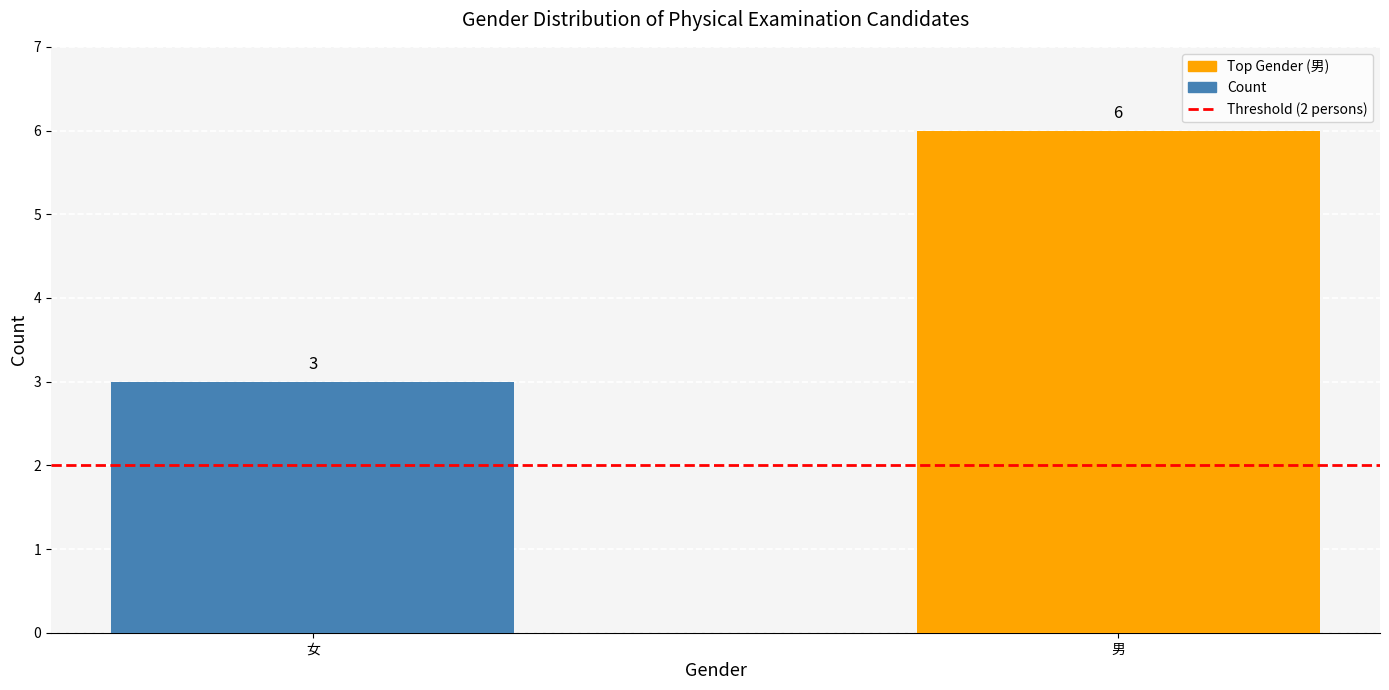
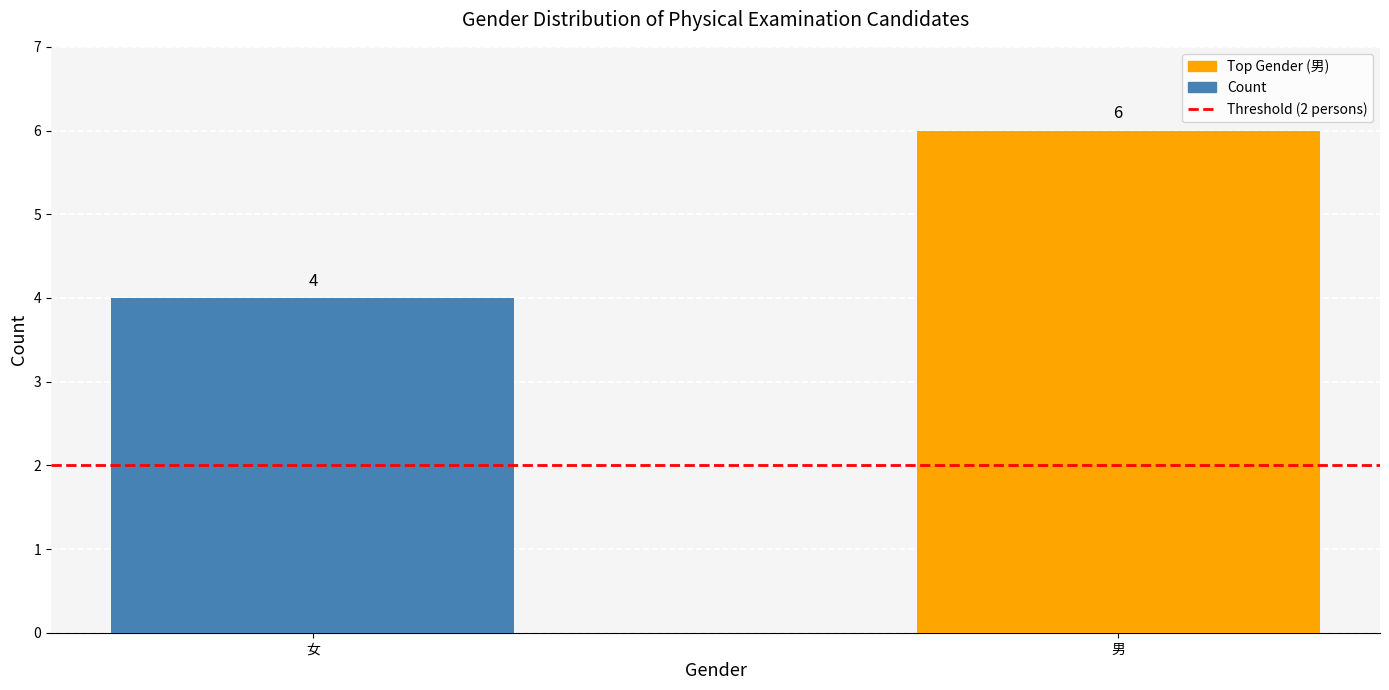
女: 3 -> 4
